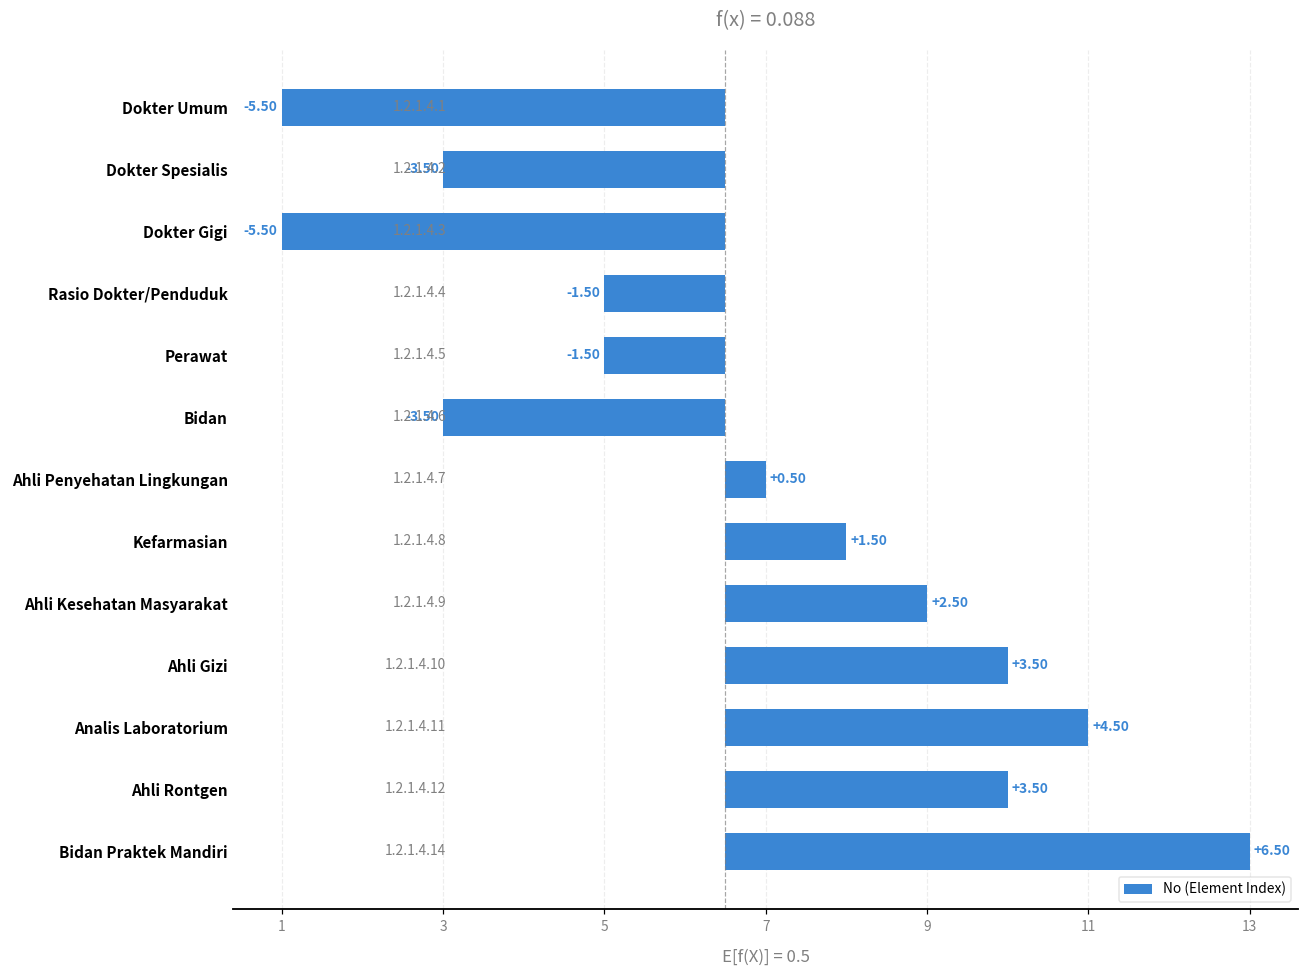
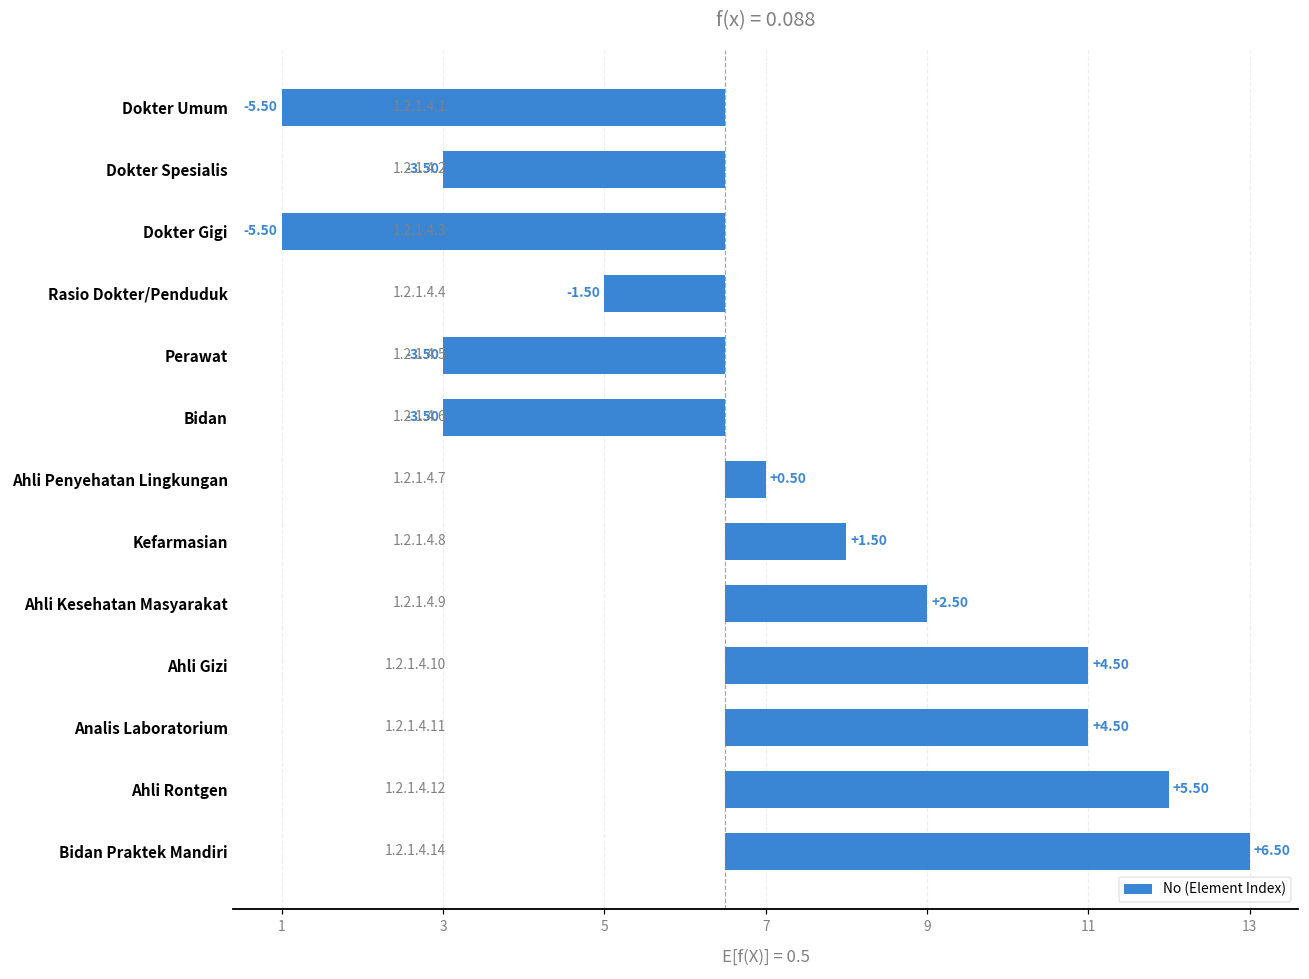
Perawat: -1.50 -> -3.50
Ahli Gizi: +3.50 -> +4.50
Ahli Rontgen: +3.50 -> +5.50
